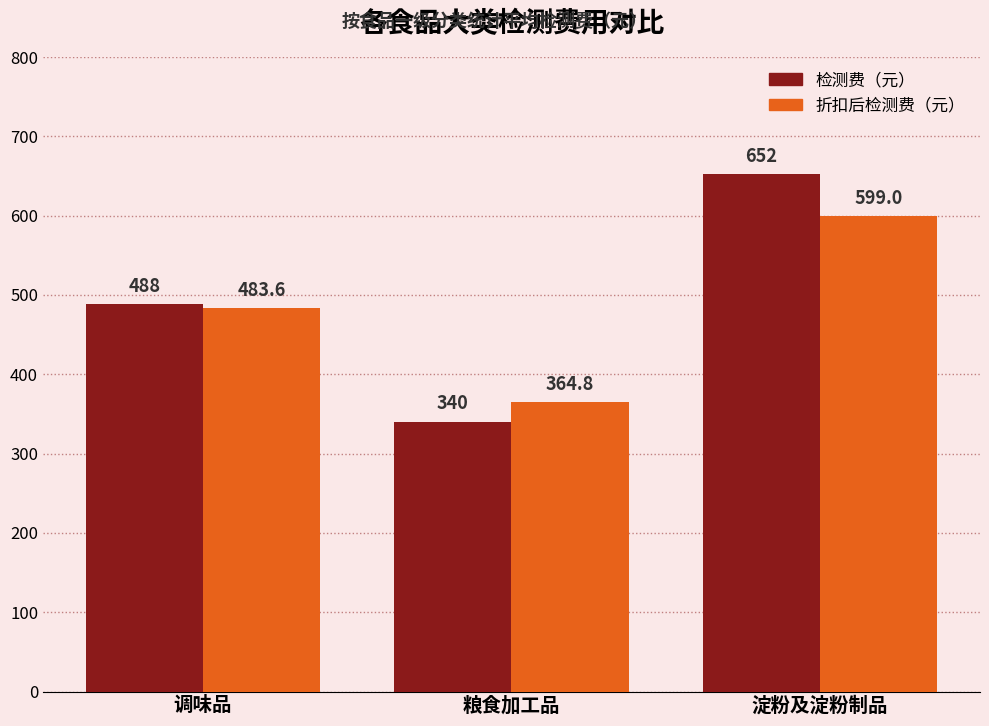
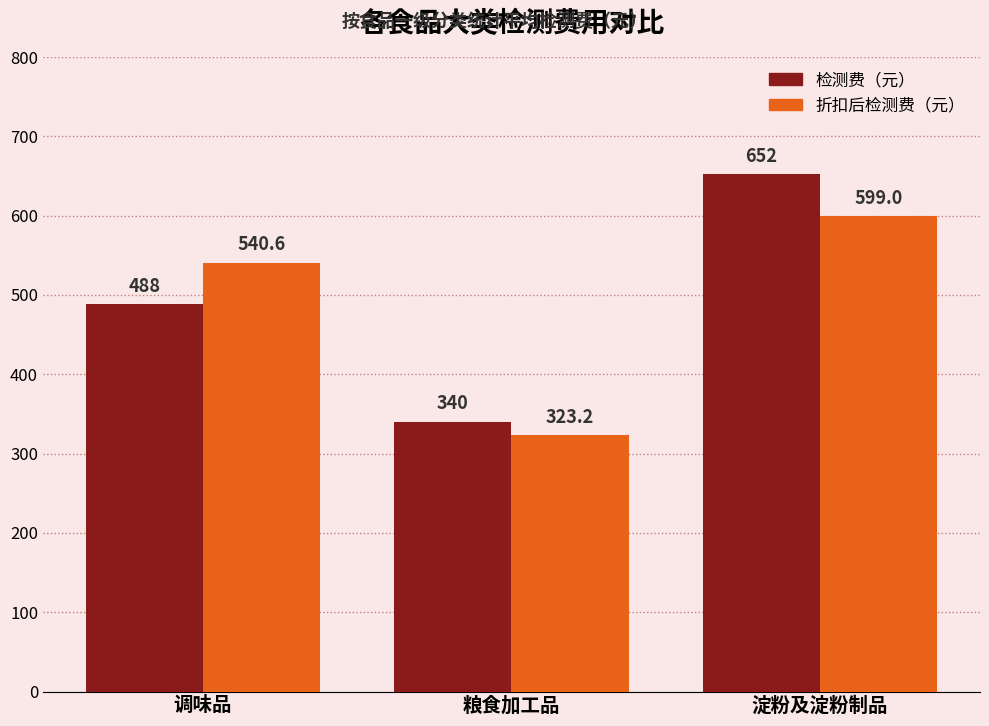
折扣后检测费（元）, 调味品: 483.6 -> 540.6
折扣后检测费（元）, 粮食加工品: 364.8 -> 323.2
